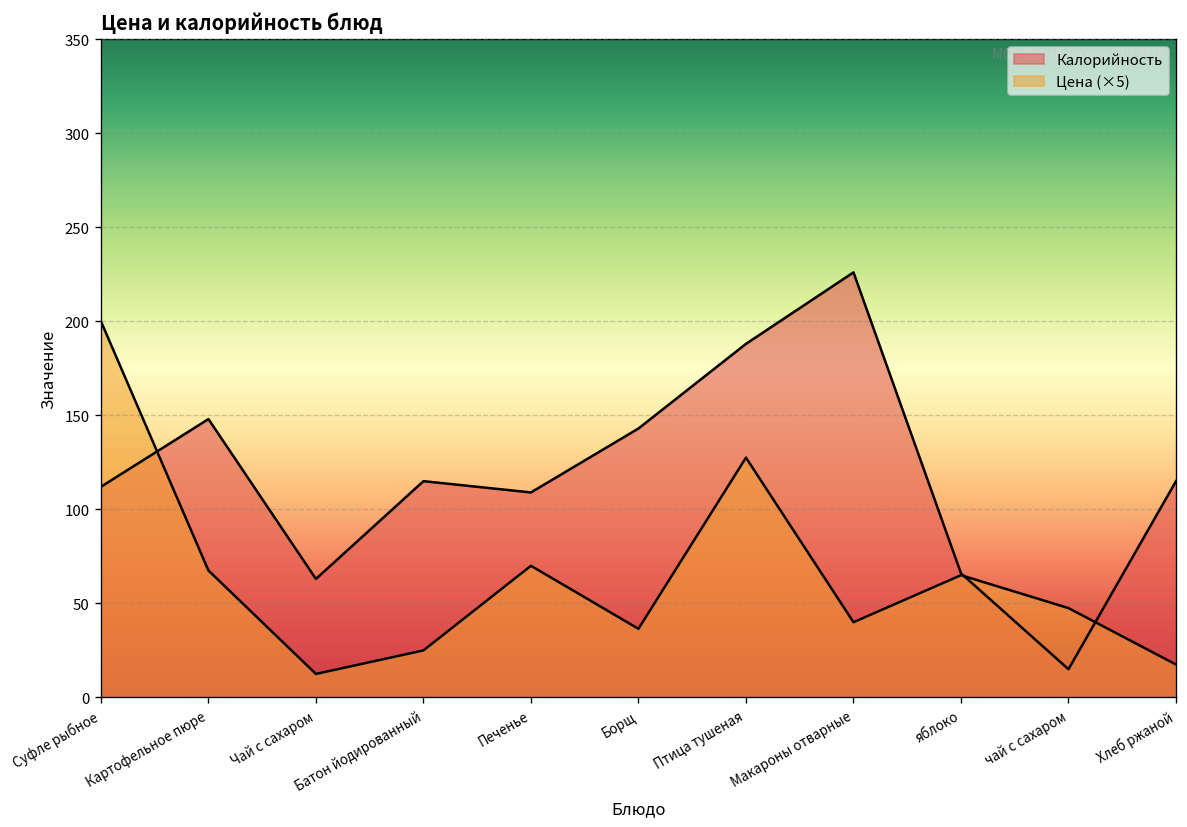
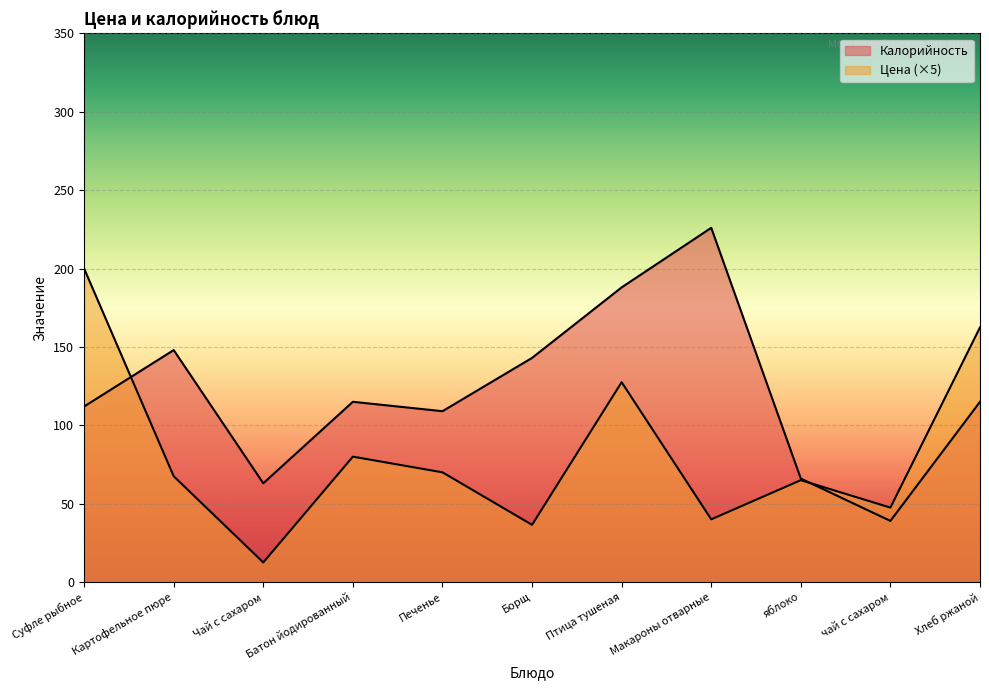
Цена (×5), Батон йодированный: 25 -> 80
Калорийность, чай с сахаром: 15 -> 39
Цена (×5), Хлеб ржаной: 18 -> 163
